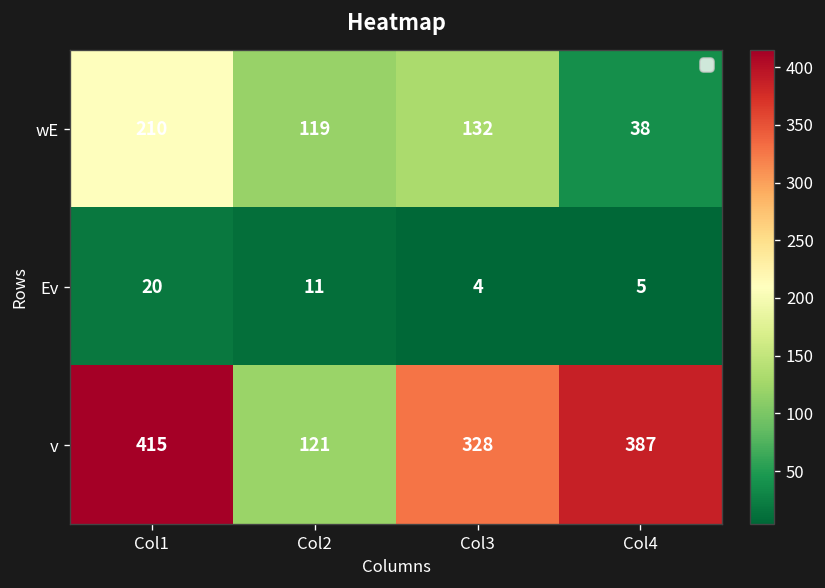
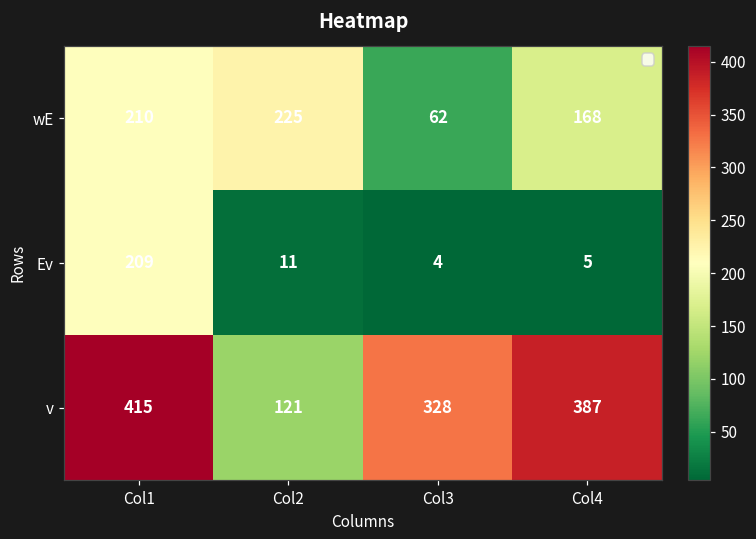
wE, Col2: 119 -> 225
wE, Col3: 132 -> 62
wE, Col4: 38 -> 168
Ev, Col1: 20 -> 209
